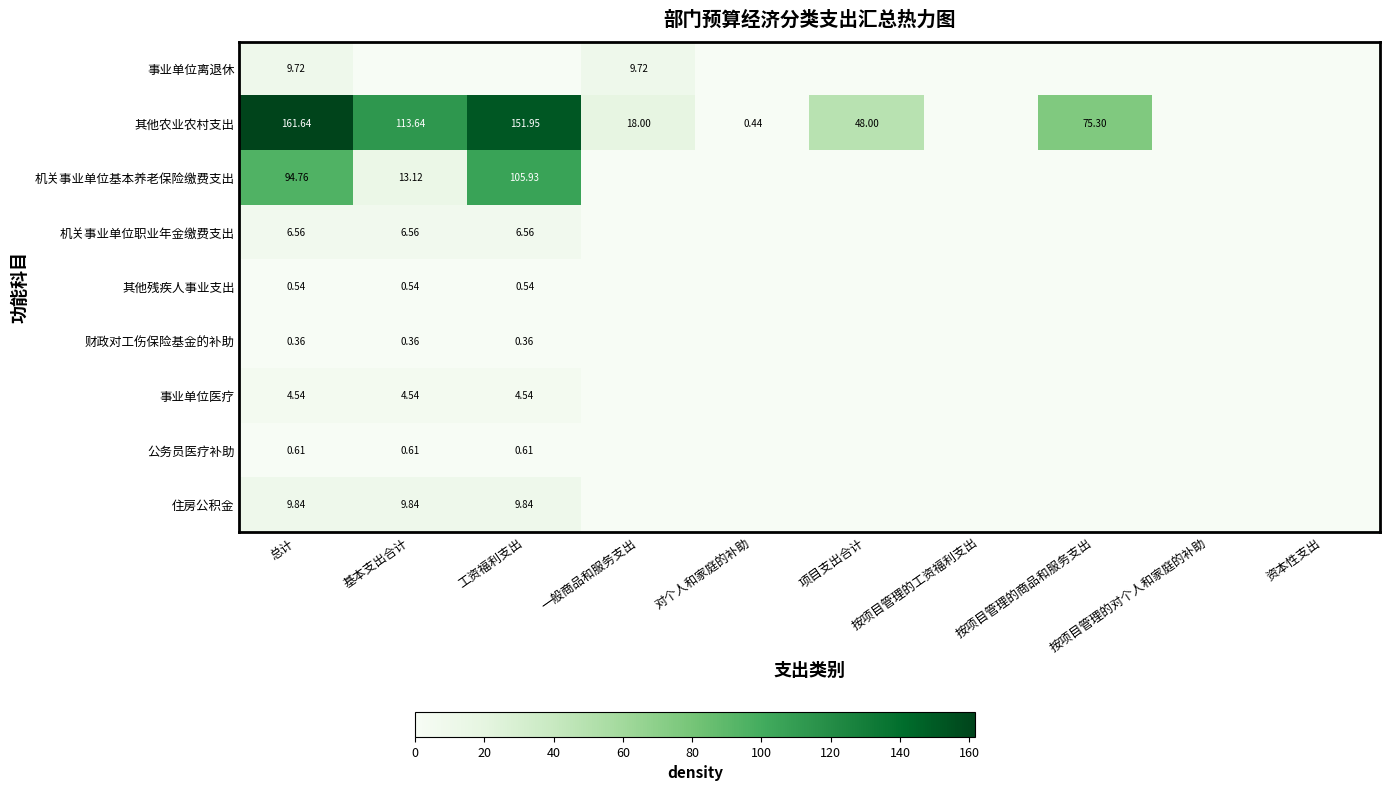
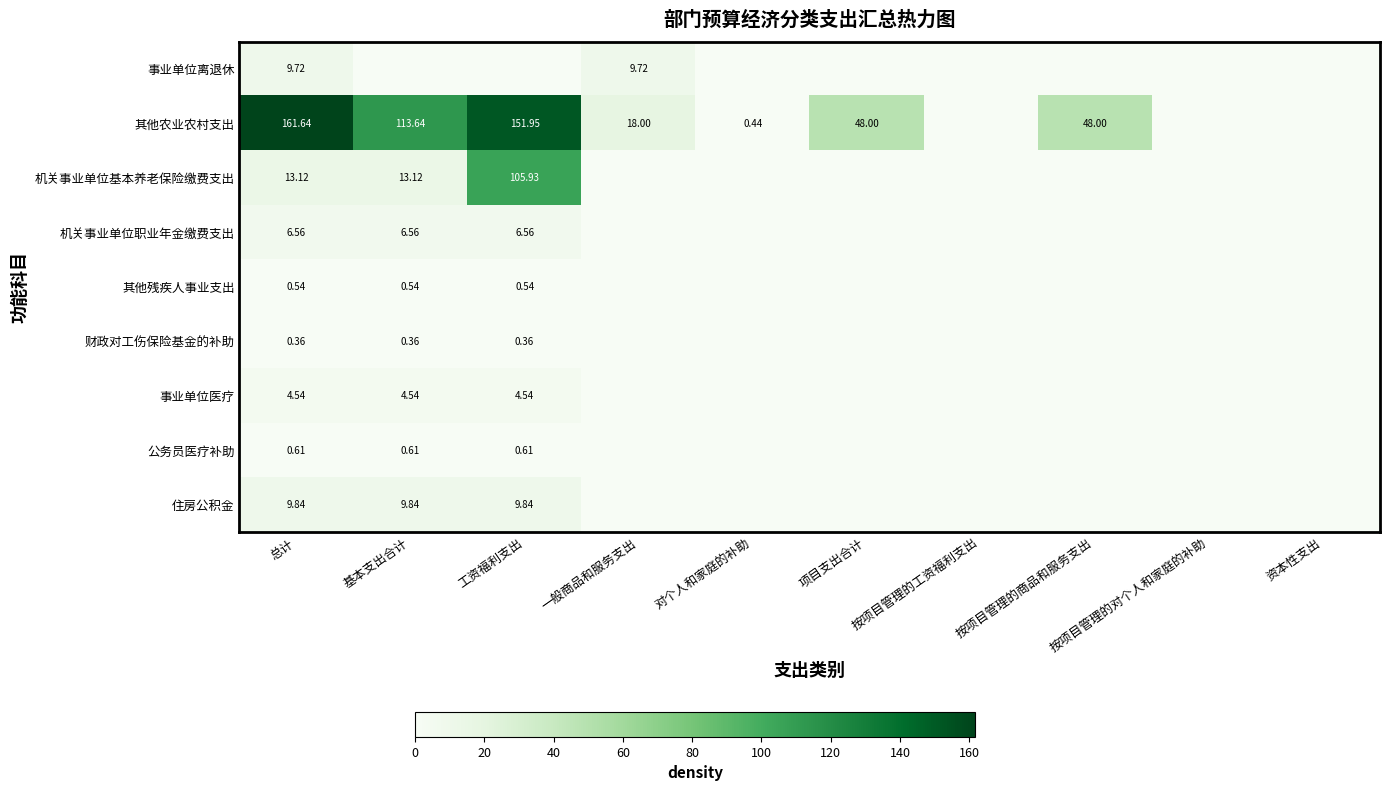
其他农业农村支出, 按项目管理的商品和服务支出: 75.30 -> 48.00
机关事业单位基本养老保险缴费支出, 总计: 94.76 -> 13.12
